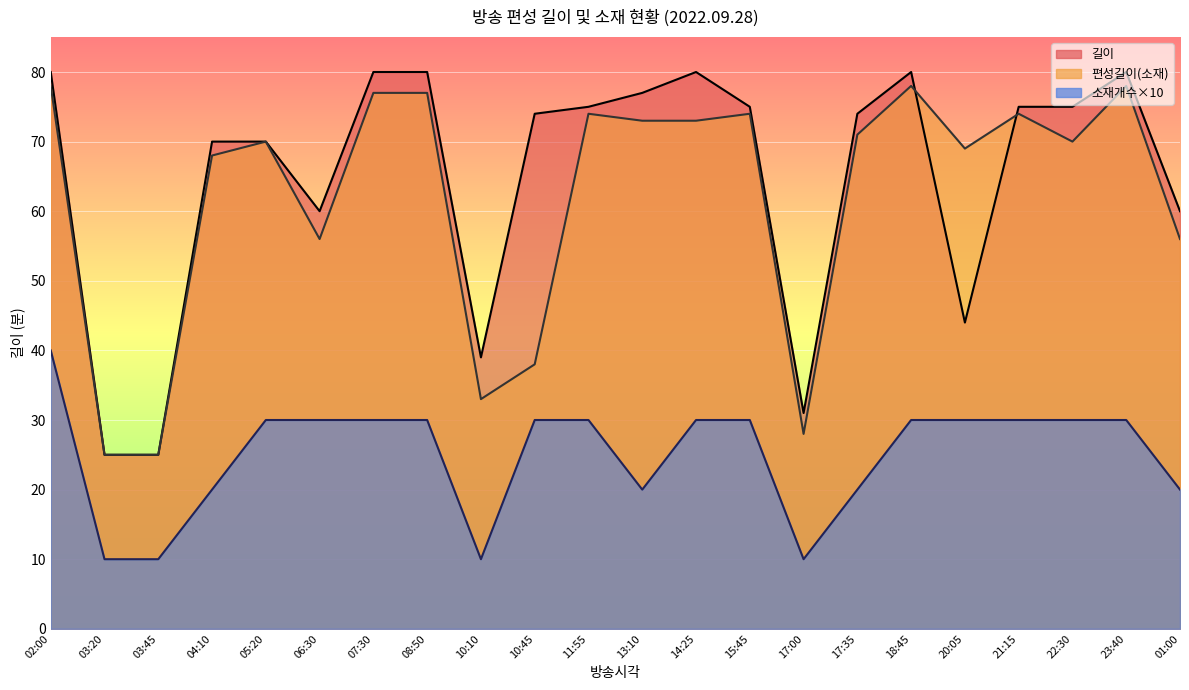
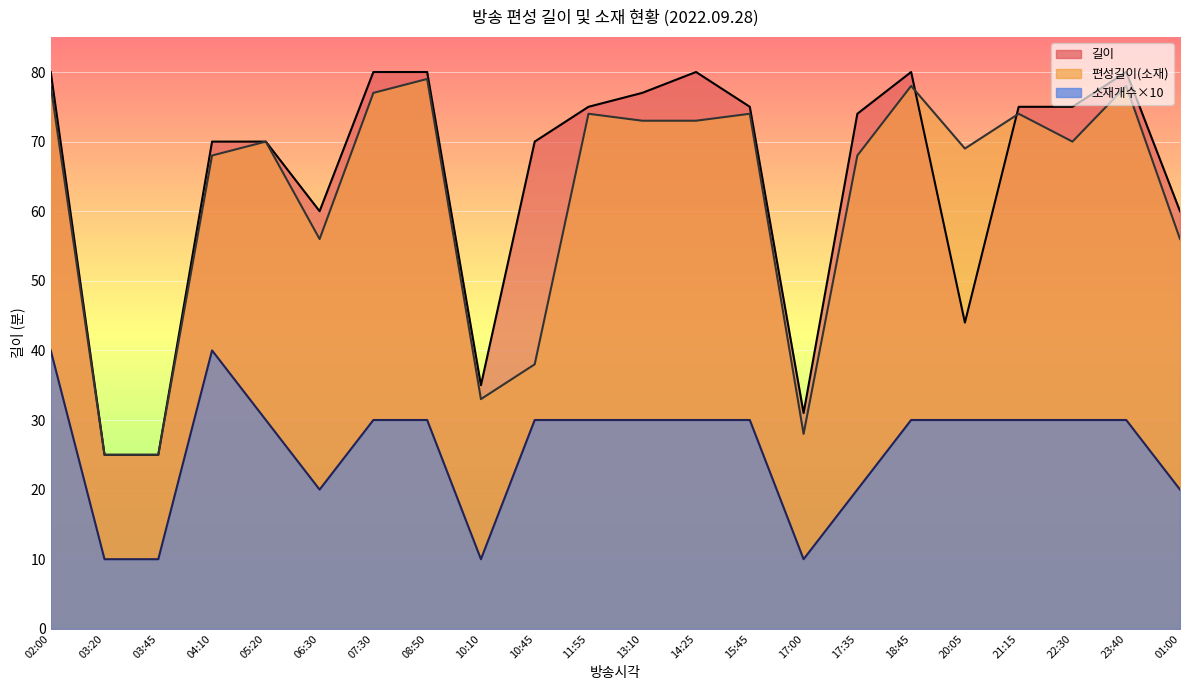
소재개수×10, 04:10: 20 -> 40
소재개수×10, 06:30: 30 -> 20
편성길이(소재), 08:50: 77 -> 79
길이, 10:10: 39 -> 35
길이, 10:45: 74 -> 70
소재개수×10, 13:10: 20 -> 30
편성길이(소재), 17:35: 71 -> 68
